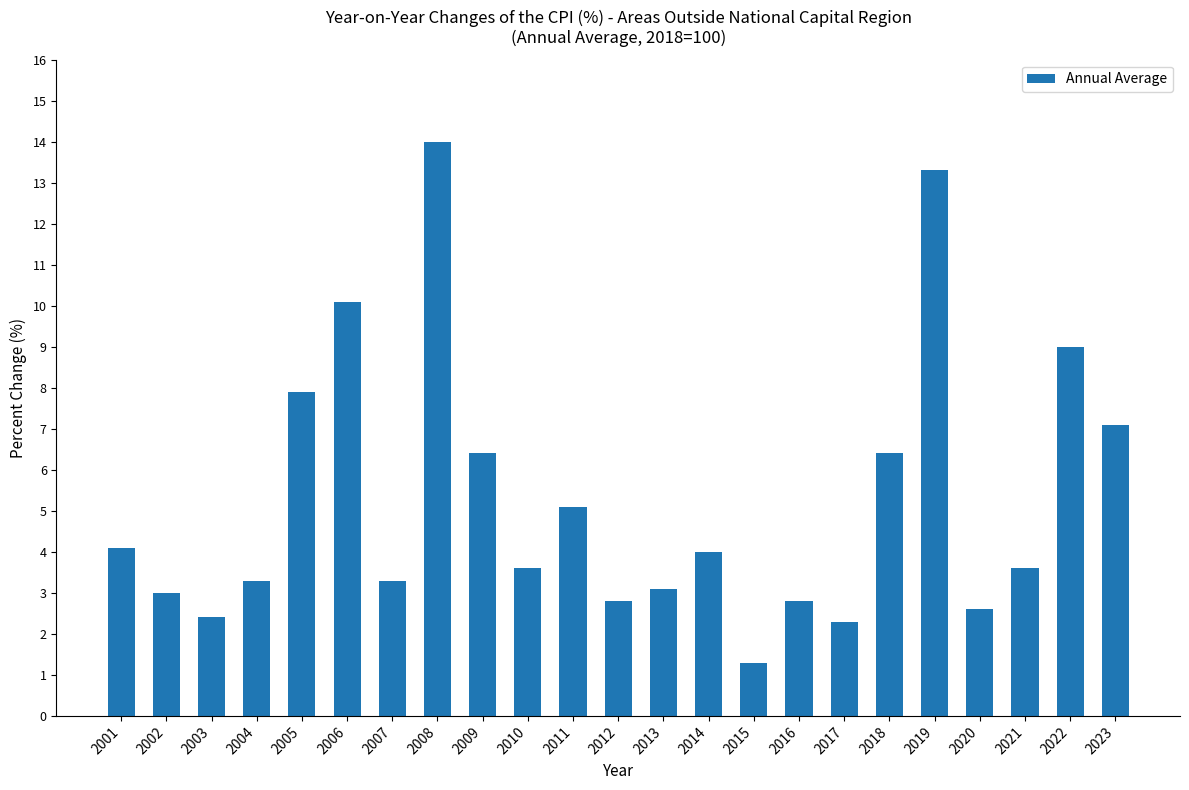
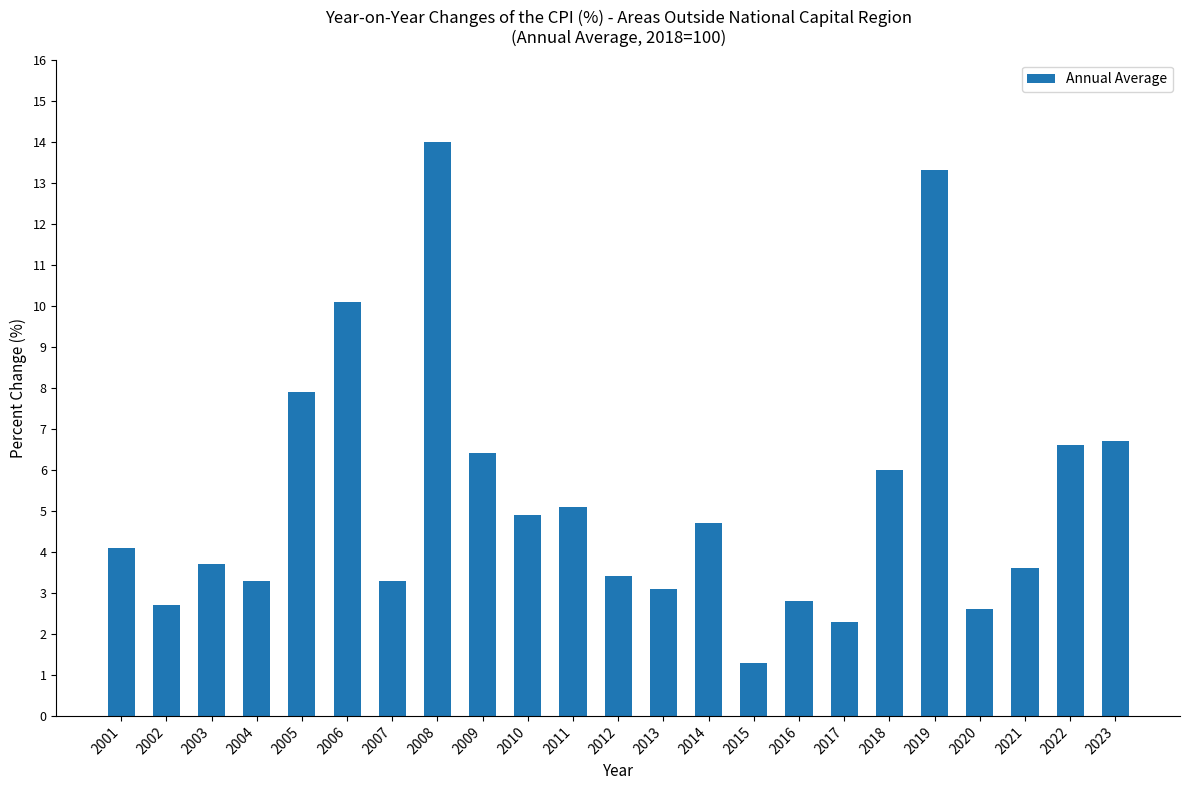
2002: 3.0 -> 2.7
2003: 2.4 -> 3.7
2010: 3.6 -> 4.9
2012: 2.8 -> 3.4
2014: 4.0 -> 4.7
2018: 6.4 -> 6.0
2022: 9.0 -> 6.6
2023: 7.1 -> 6.7
